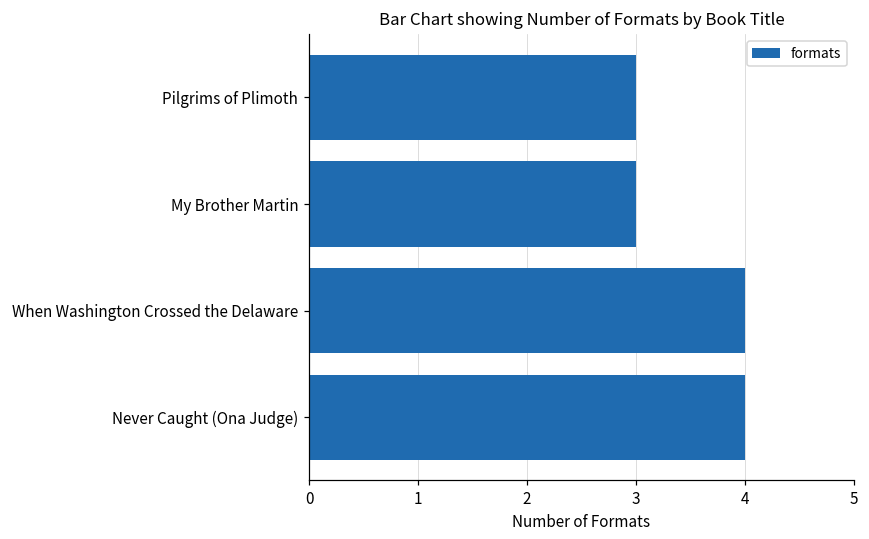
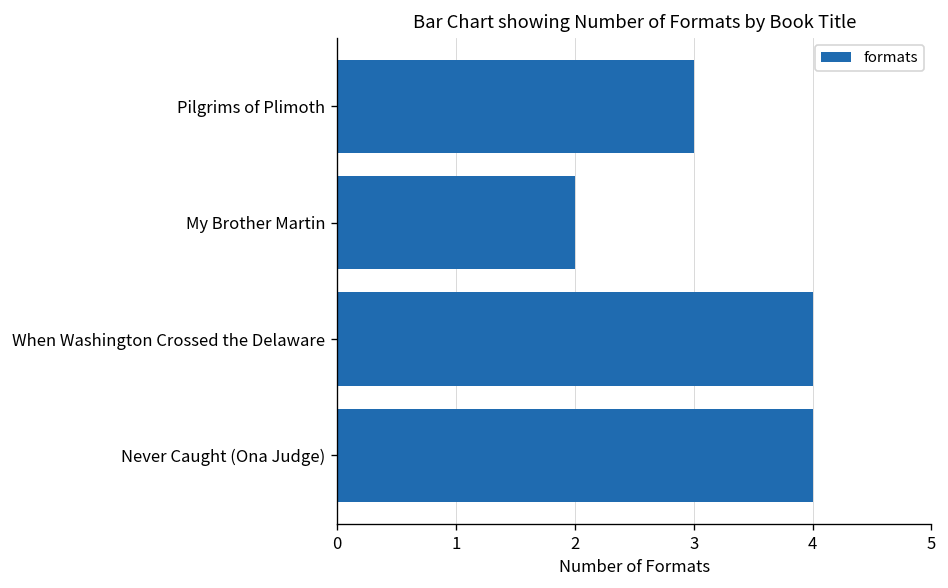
My Brother Martin: 3 -> 2
